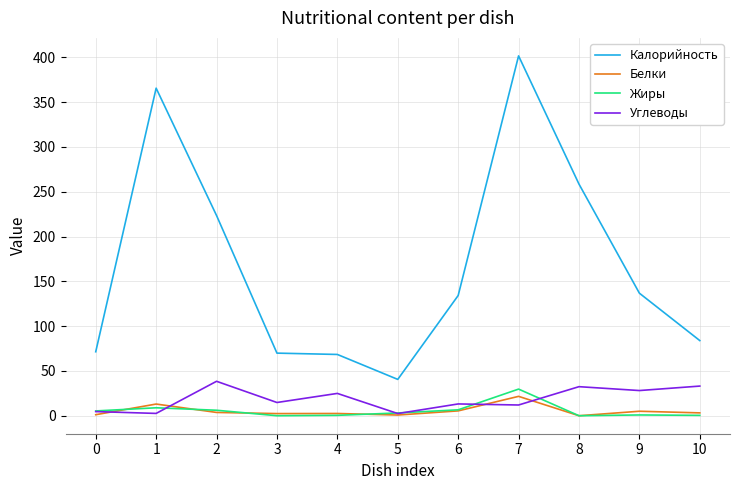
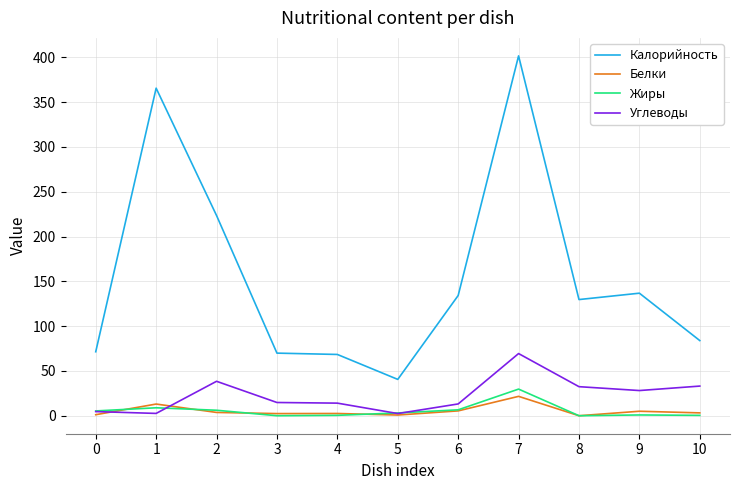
Углеводы, 4: 20 -> 10
Углеводы, 7: 10 -> 70
Калорийность, 8: 260 -> 130
